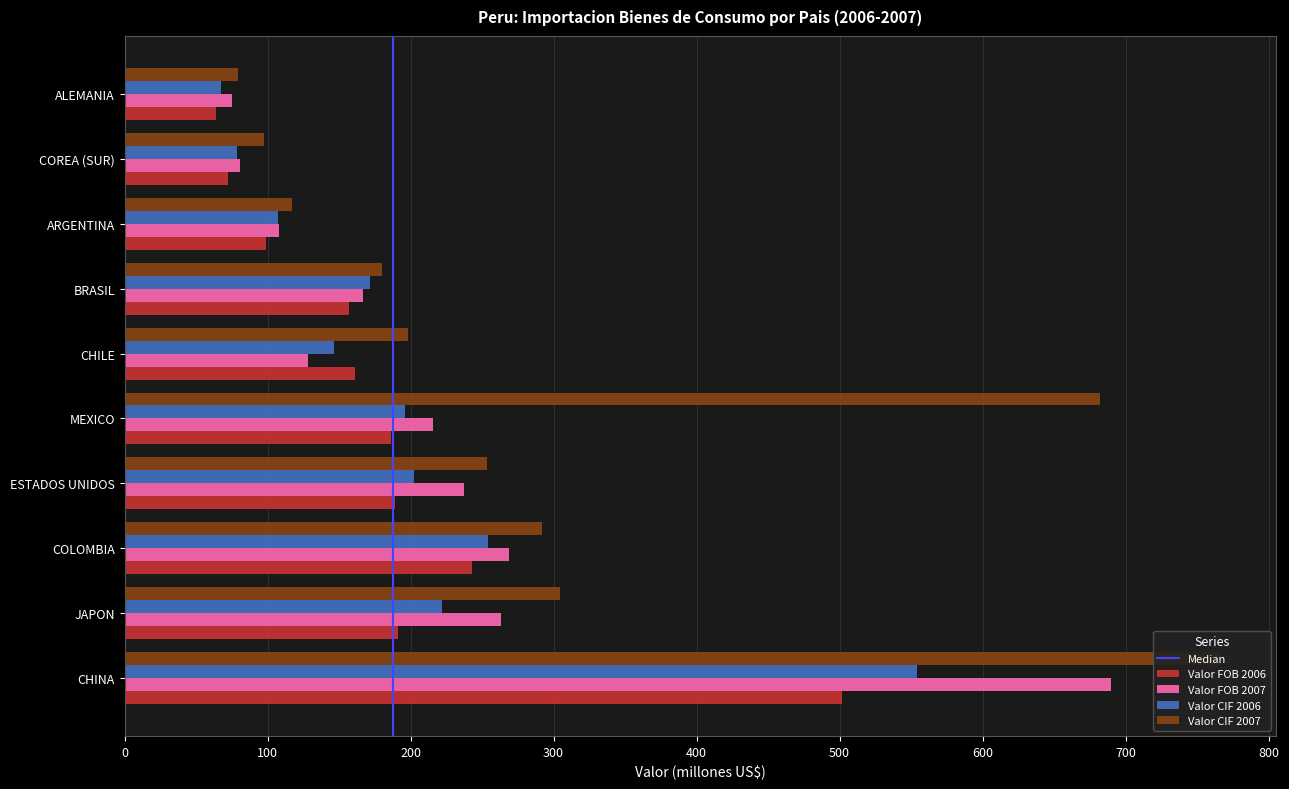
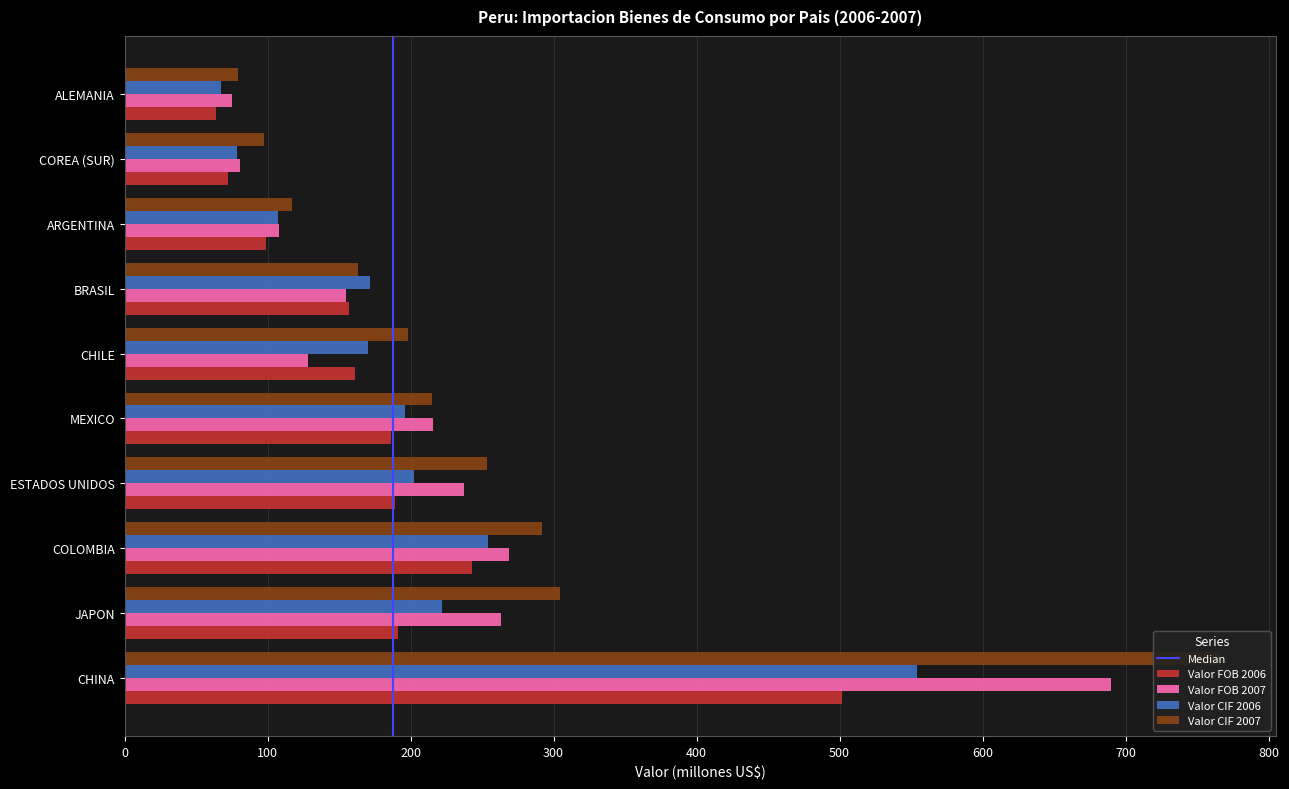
Valor CIF 2007, BRASIL: 180 -> 163
Valor FOB 2007, BRASIL: 167 -> 155
Valor CIF 2006, CHILE: 146 -> 170
Valor CIF 2007, MEXICO: 682 -> 215
